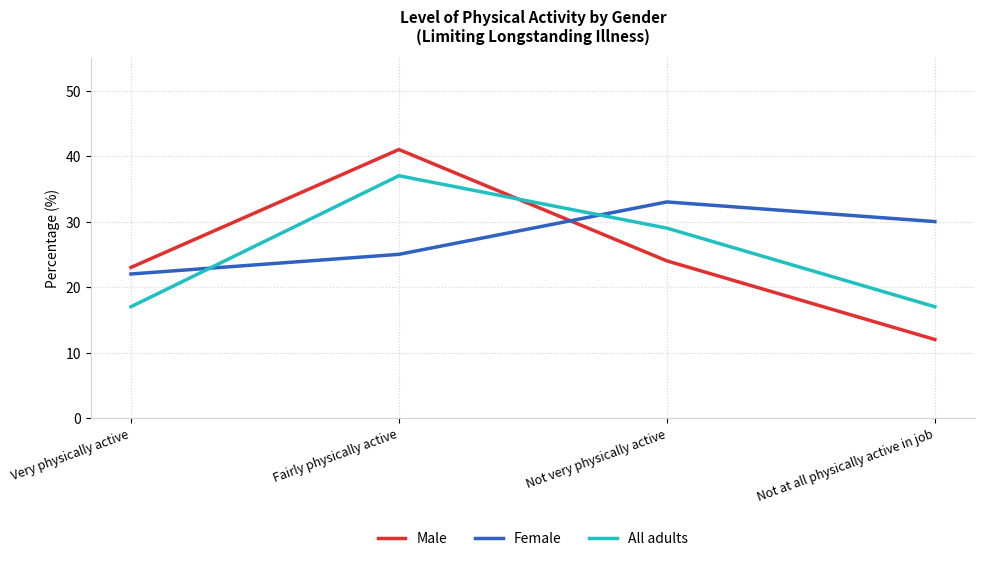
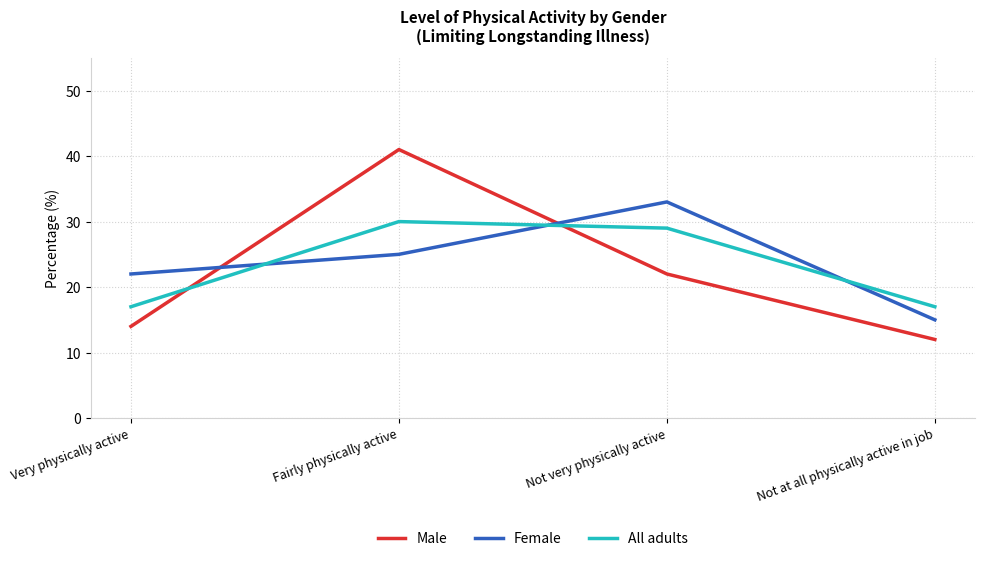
Male, Very physically active: 23 -> 14
All adults, Fairly physically active: 37 -> 30
Male, Not very physically active: 24 -> 22
Female, Not at all physically active in job: 30 -> 15
